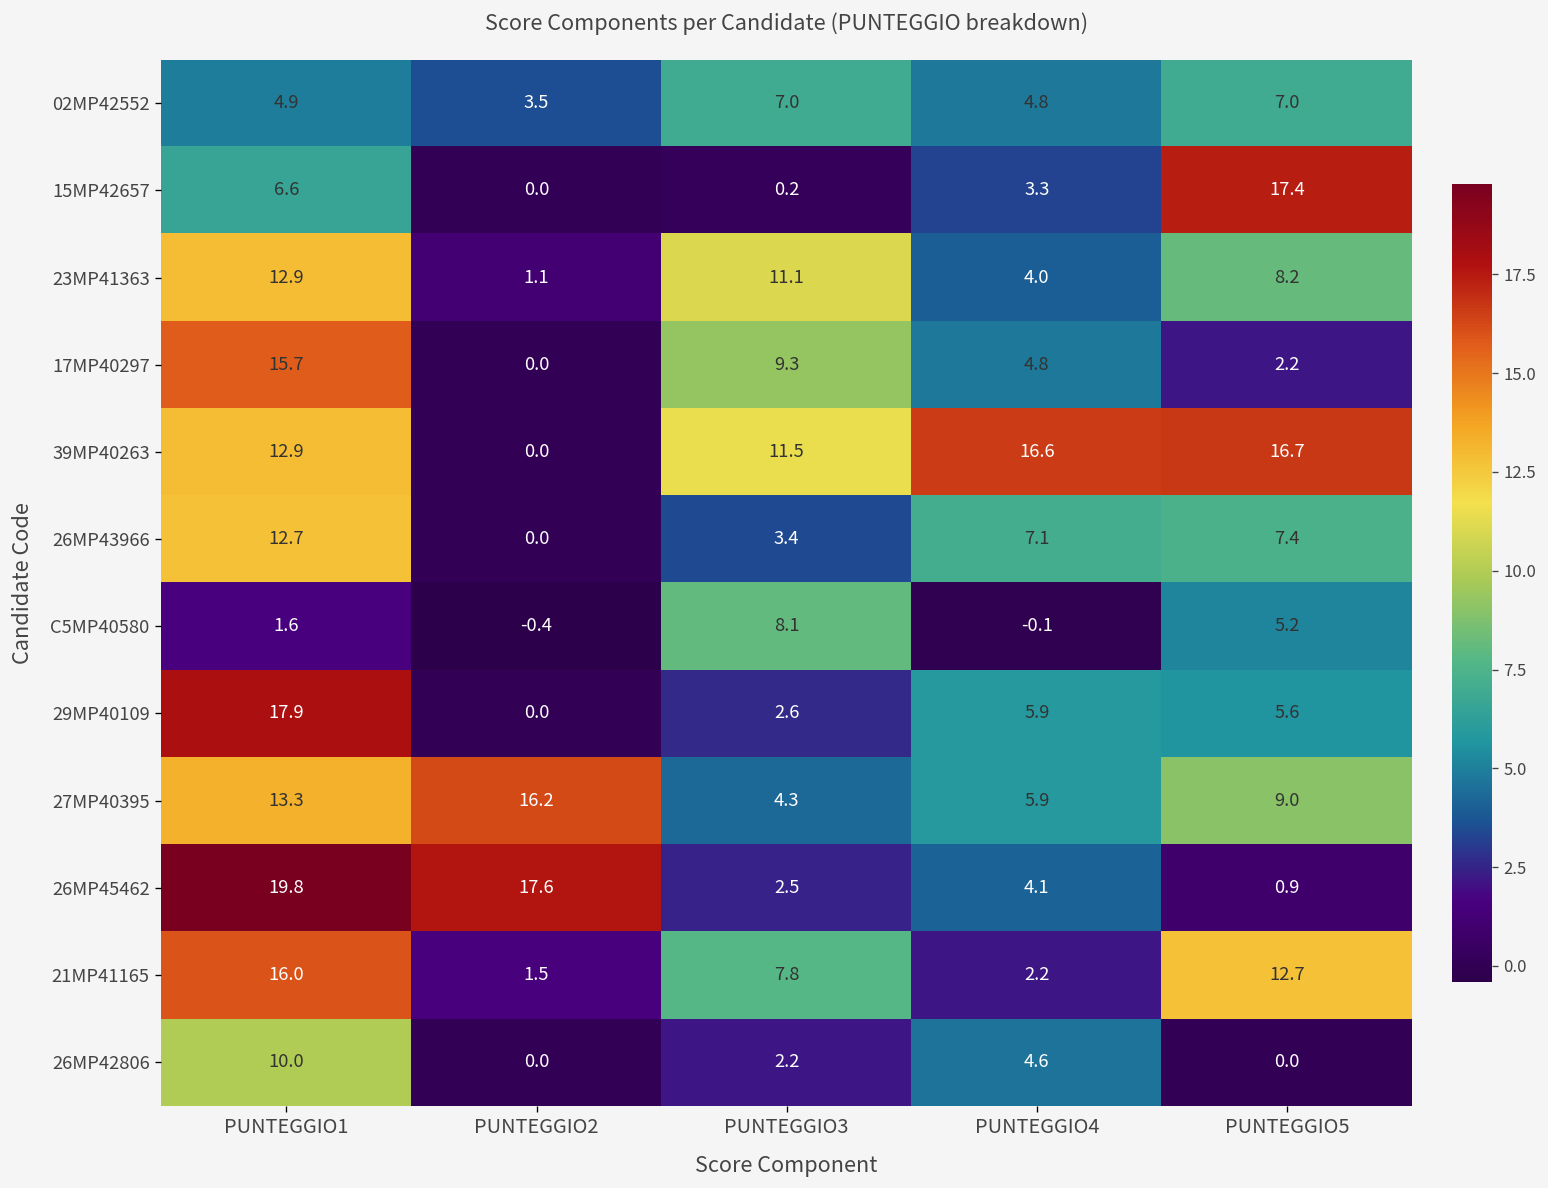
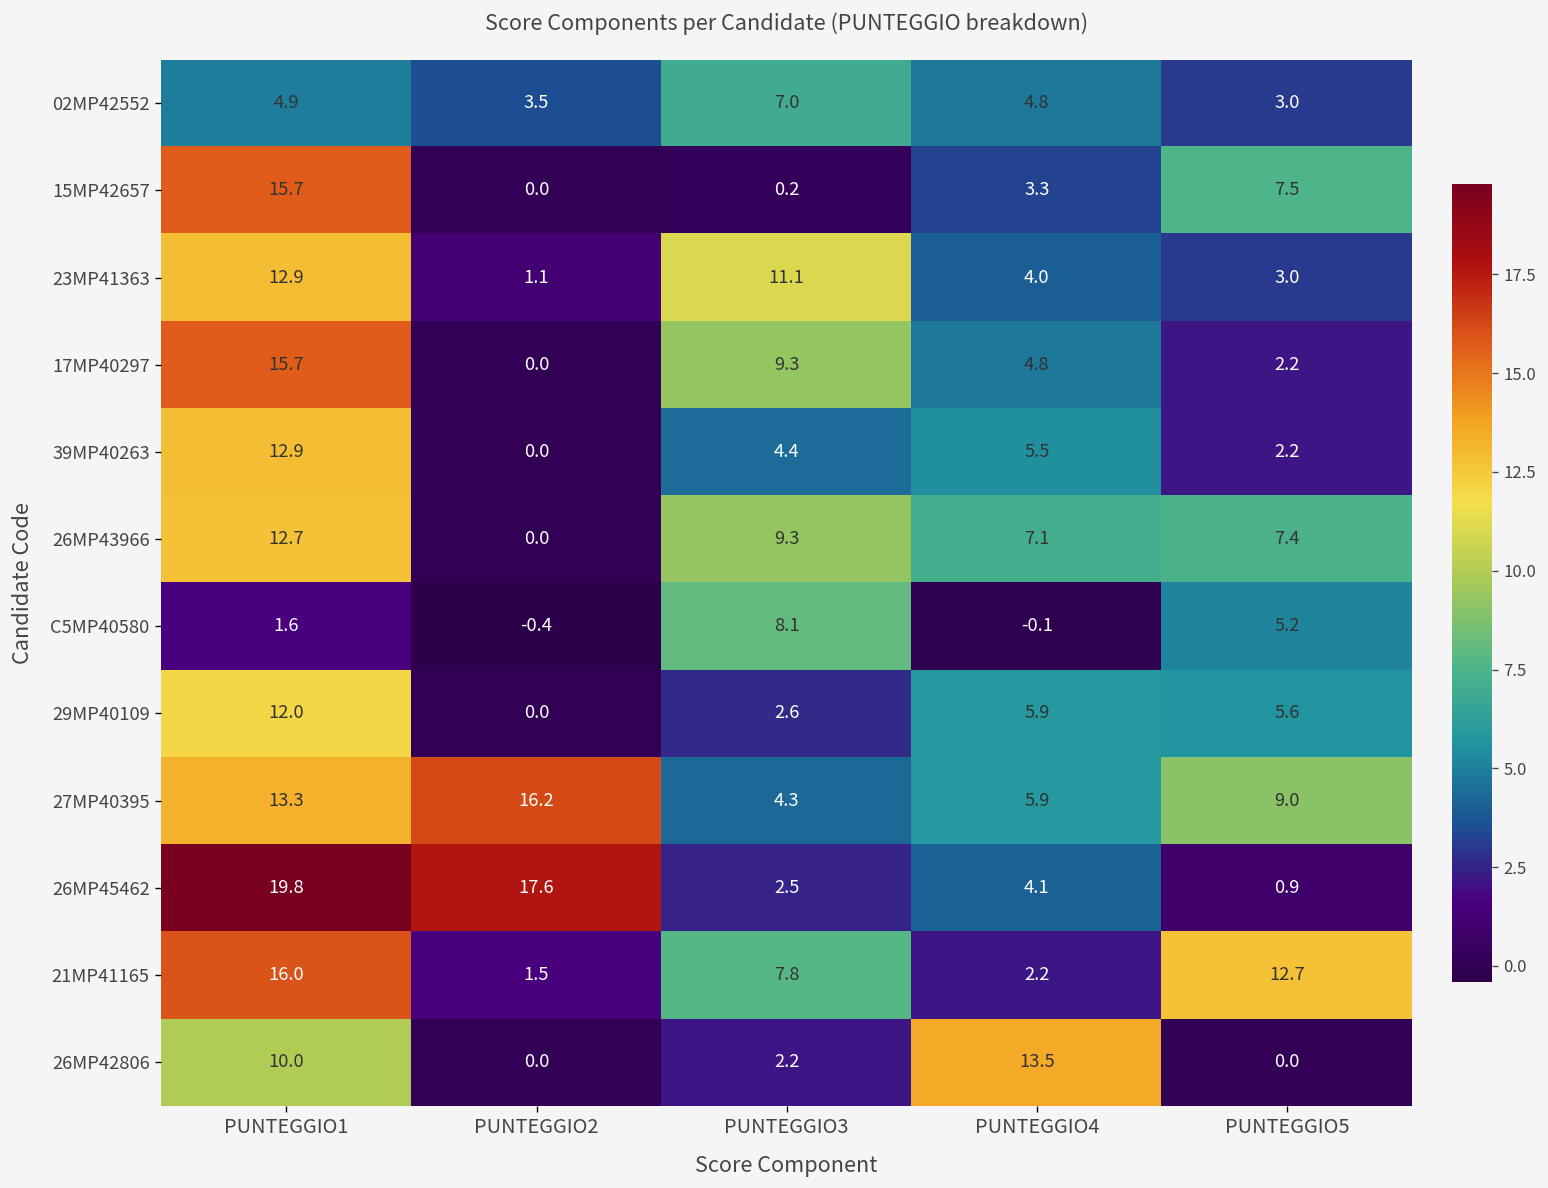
02MP42552, PUNTEGGIO5: 7.0 -> 3.0
15MP42657, PUNTEGGIO1: 6.6 -> 15.7
15MP42657, PUNTEGGIO5: 17.4 -> 7.5
23MP41363, PUNTEGGIO5: 8.2 -> 3.0
39MP40263, PUNTEGGIO3: 11.5 -> 4.4
39MP40263, PUNTEGGIO4: 16.6 -> 5.5
39MP40263, PUNTEGGIO5: 16.7 -> 2.2
26MP43966, PUNTEGGIO3: 3.4 -> 9.3
29MP40109, PUNTEGGIO1: 17.9 -> 12.0
26MP42806, PUNTEGGIO4: 4.6 -> 13.5
